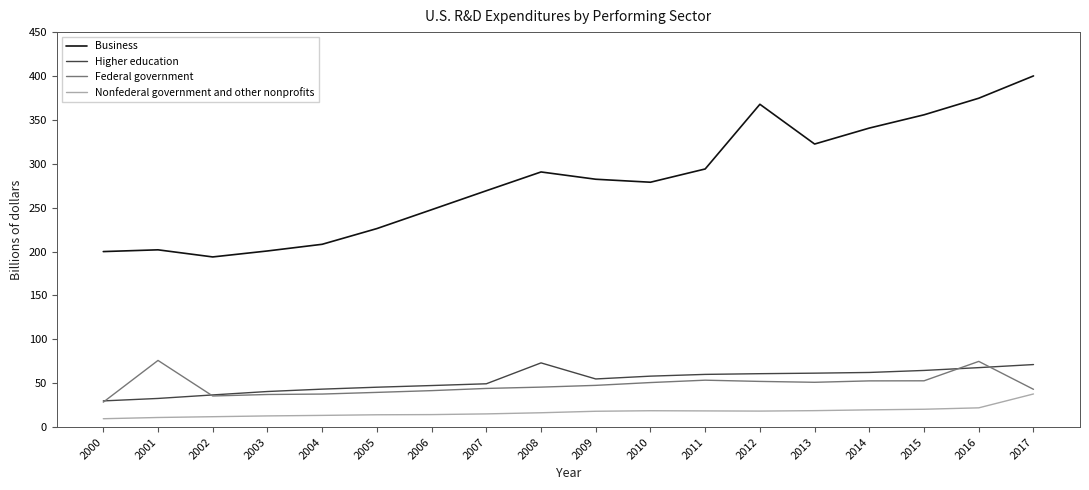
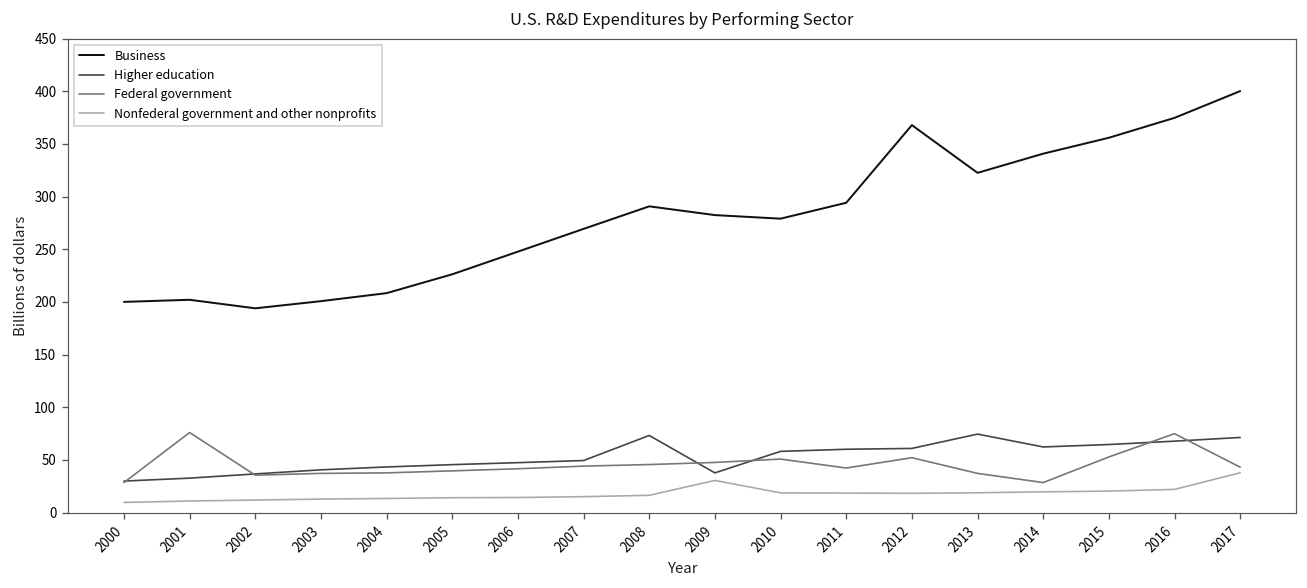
Higher education, 2009: 50 -> 40
Nonfederal government and other nonprofits, 2009: 20 -> 30
Federal government, 2011: 50 -> 40
Higher education, 2013: 60 -> 70
Federal government, 2013: 50 -> 40
Federal government, 2014: 50 -> 30
